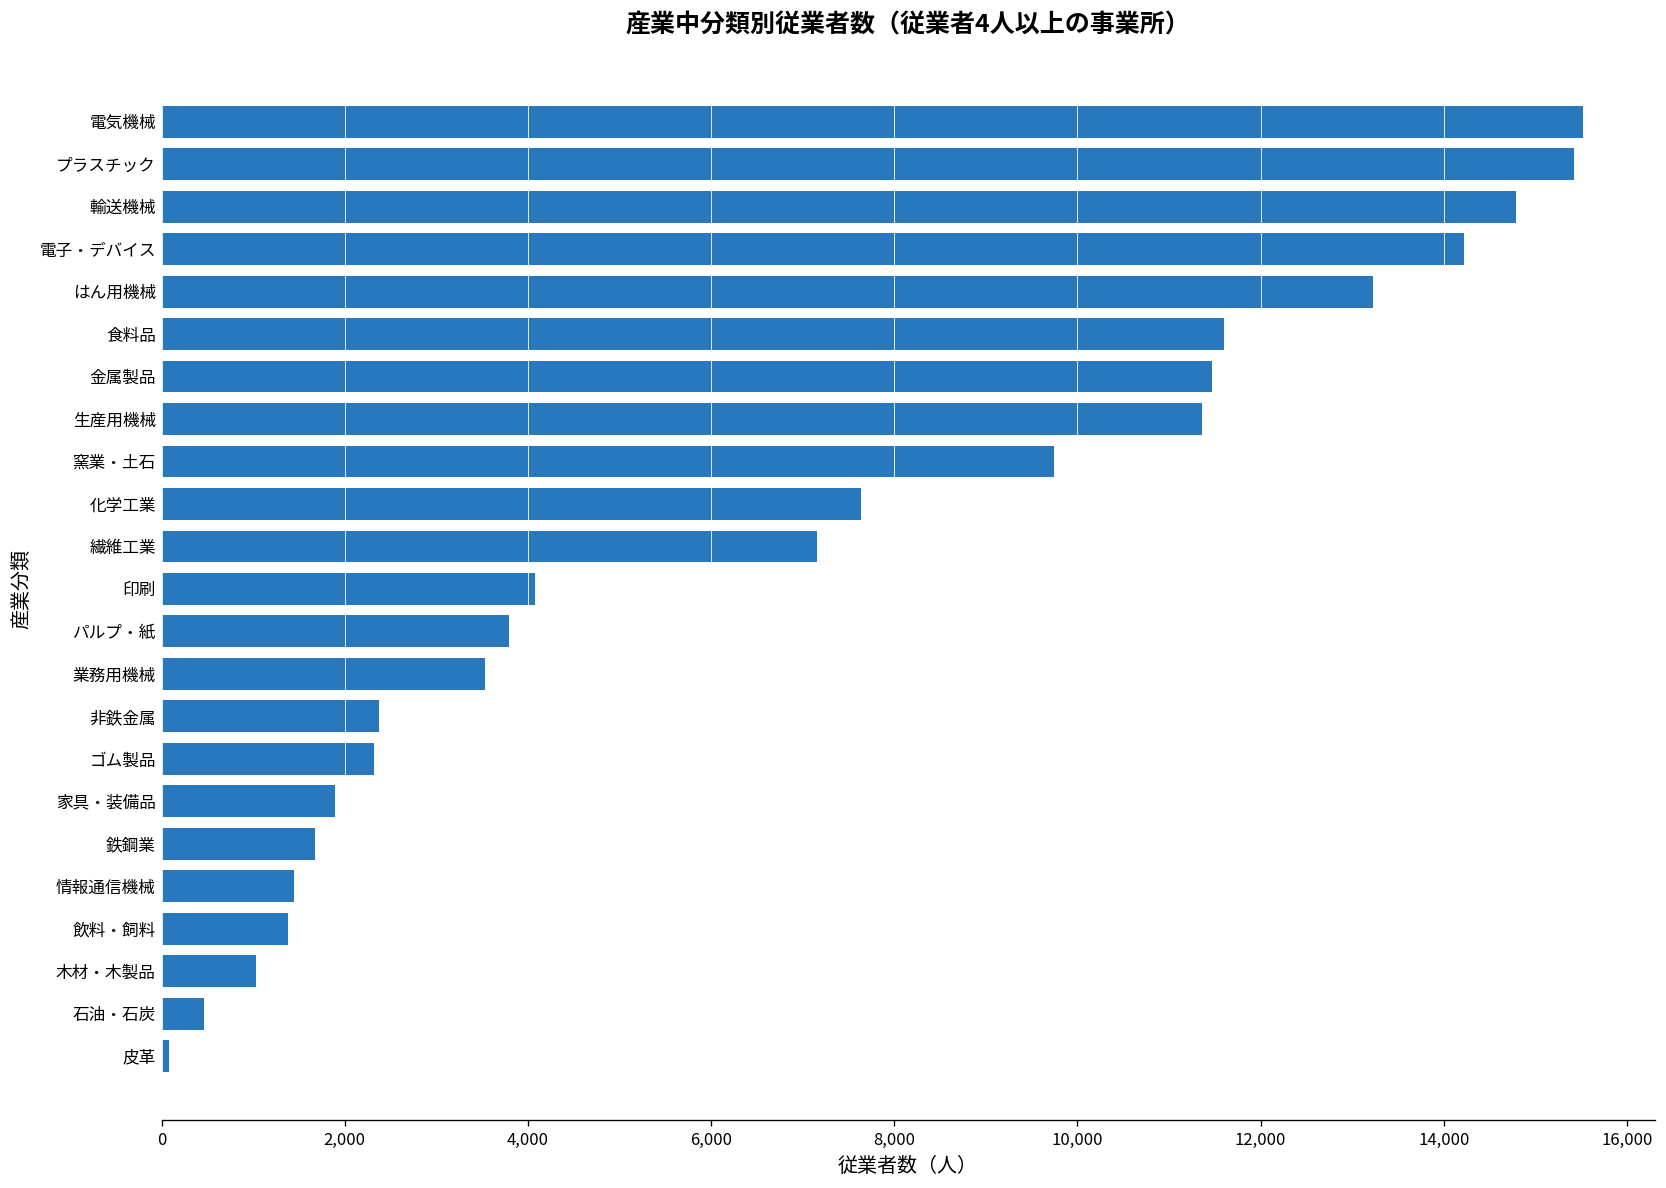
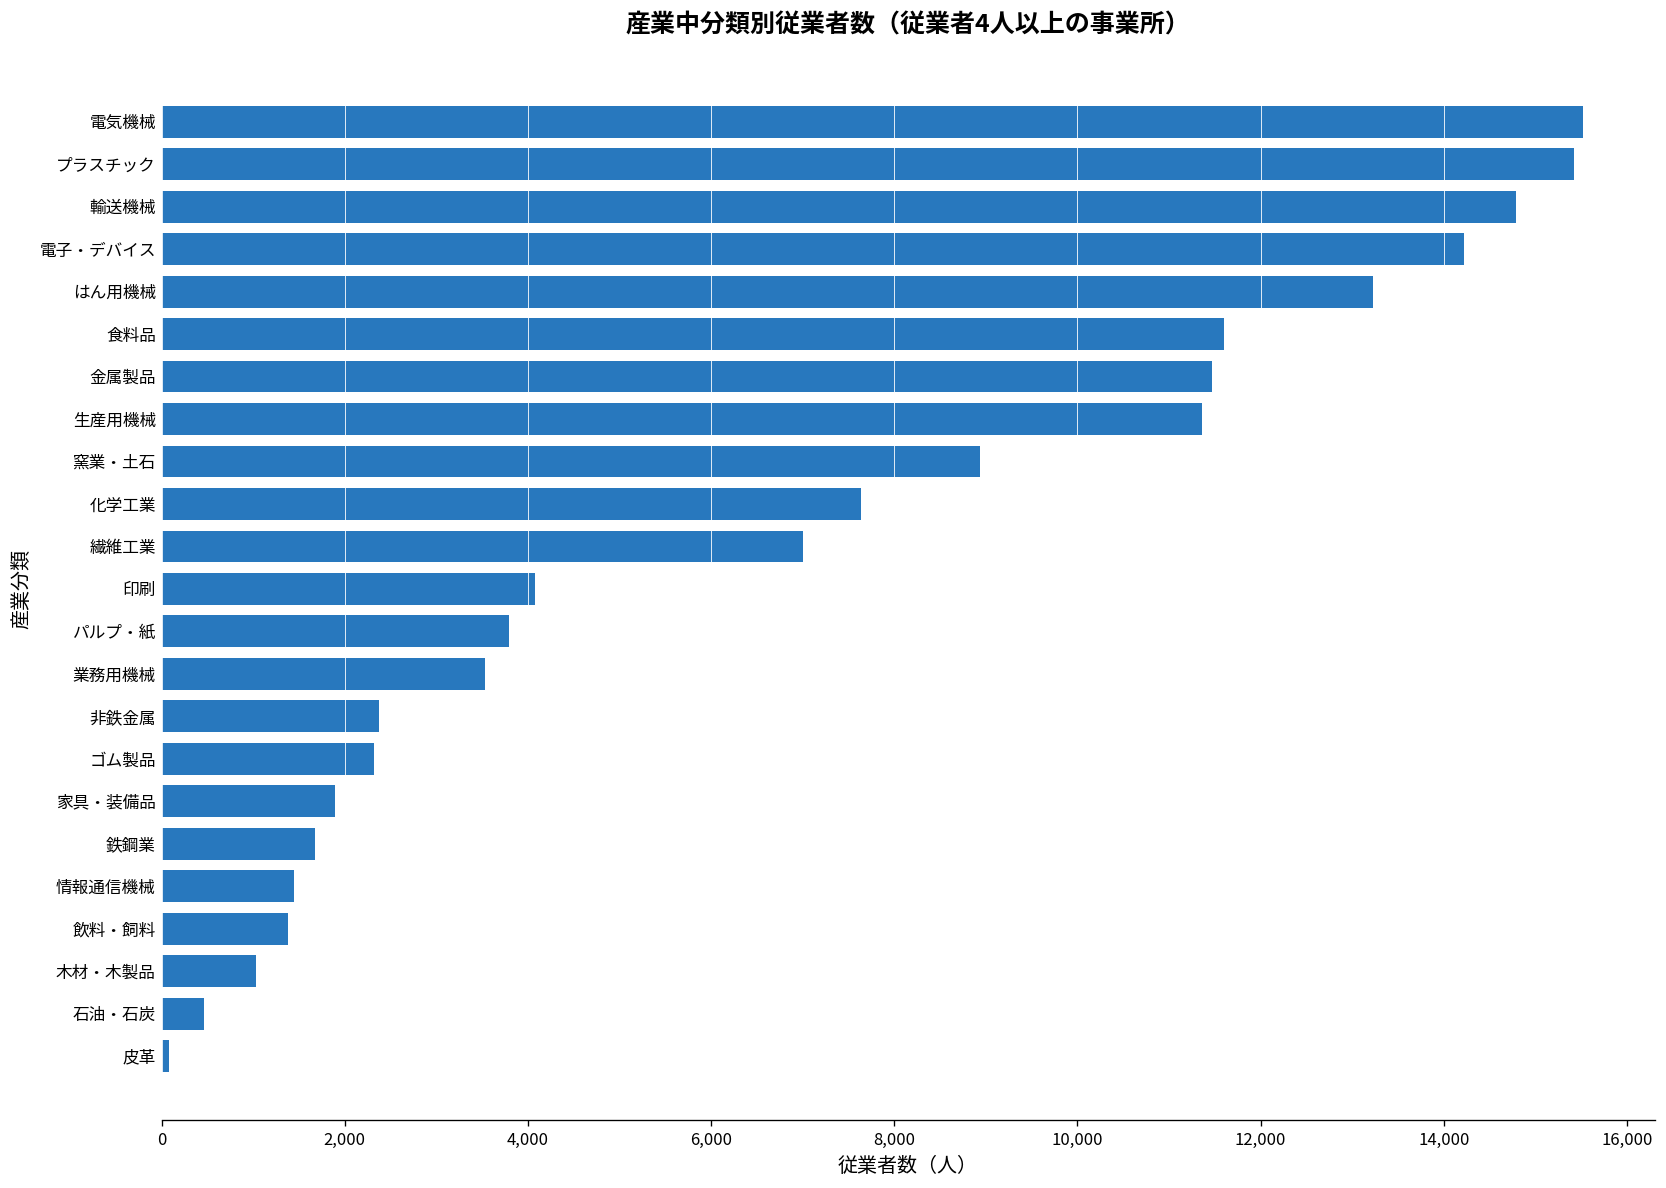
窯業・土石: 9,700 -> 8,900
繊維工業: 7,200 -> 7,000
